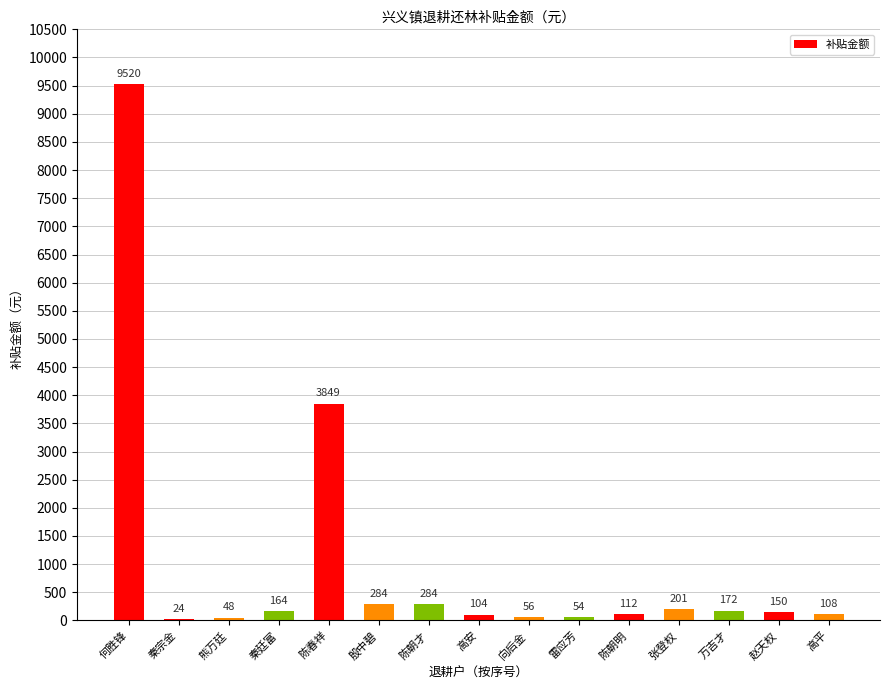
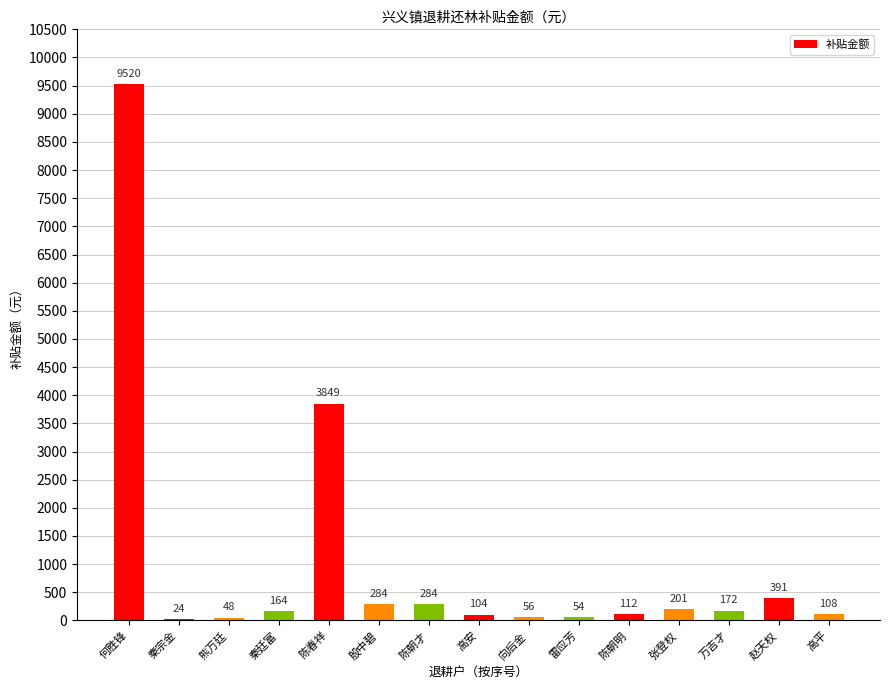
赵天权: 150 -> 391
